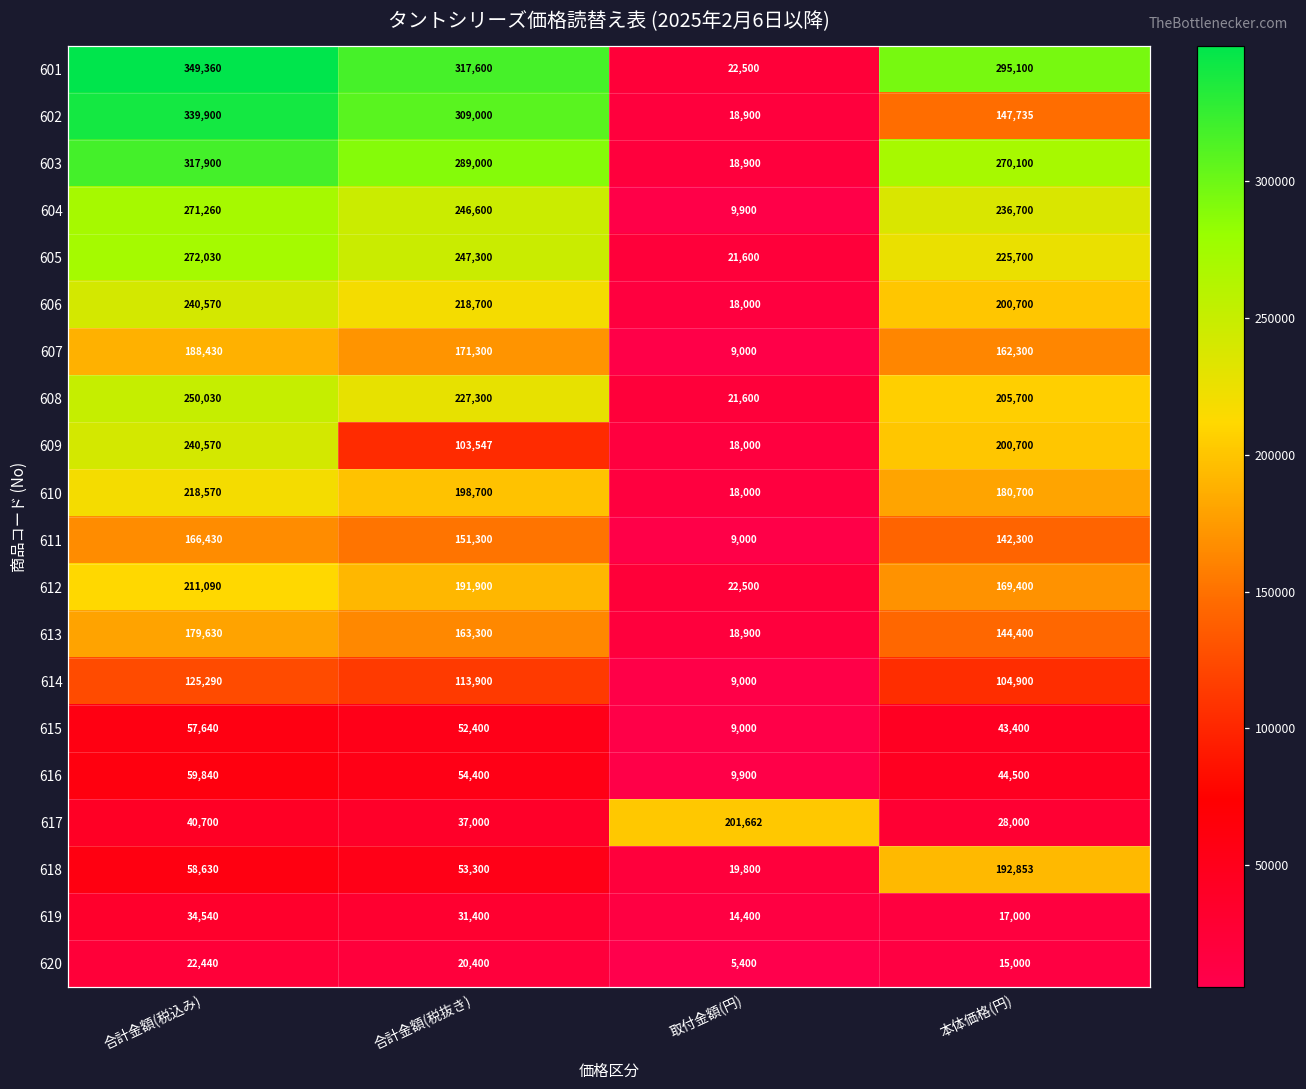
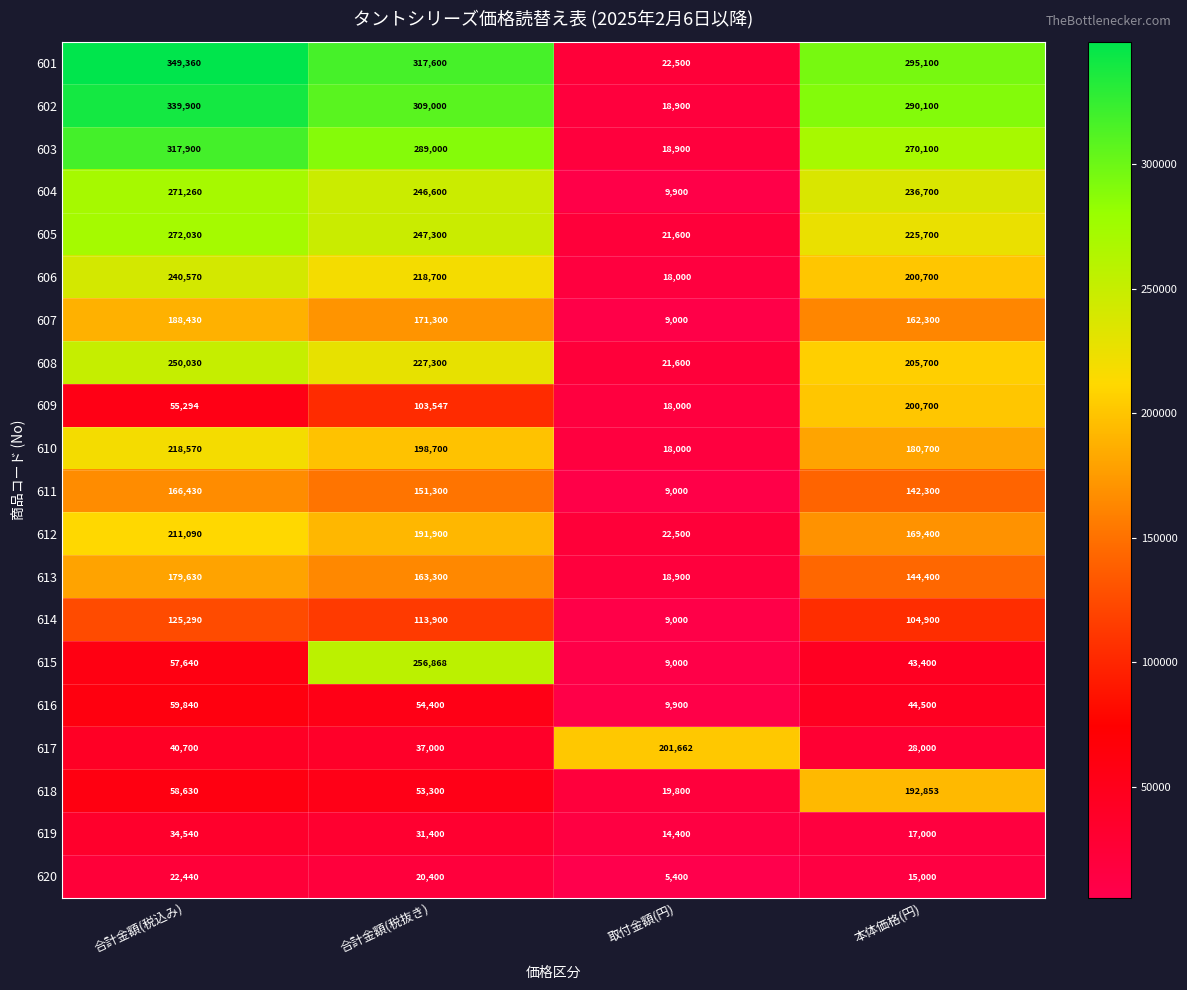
602, 本体価格(円): 147,735 -> 290,100
609, 合計金額(税込み): 240,570 -> 55,294
615, 合計金額(税抜き): 52,400 -> 256,868
